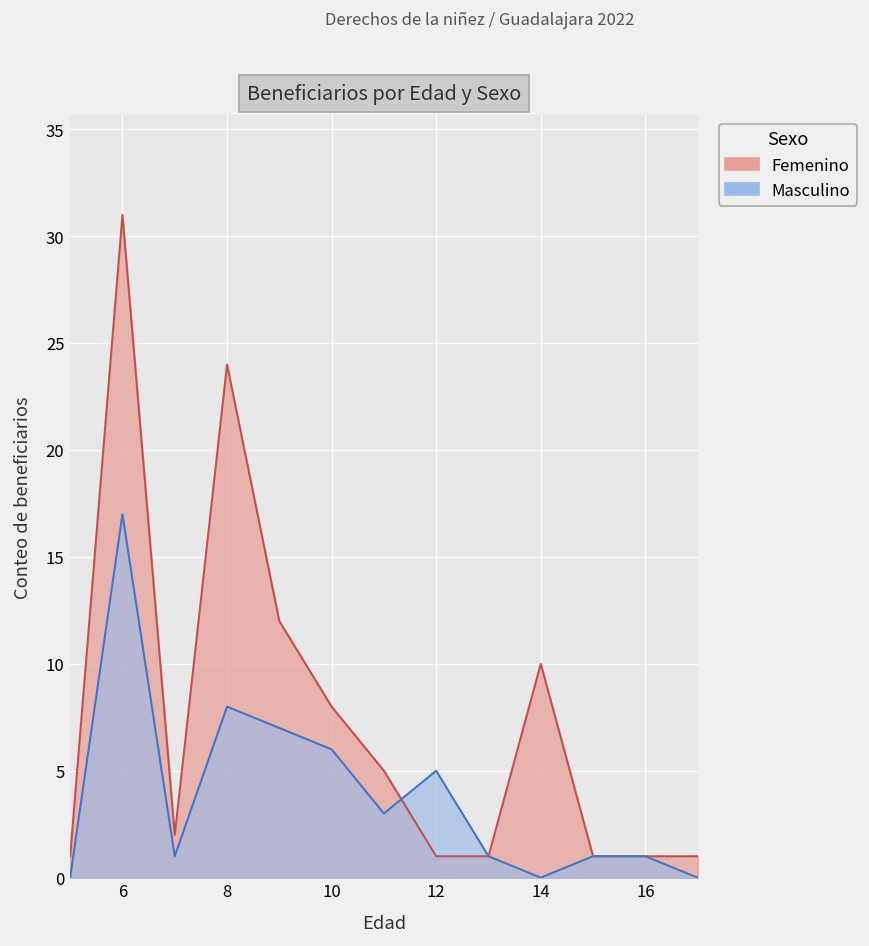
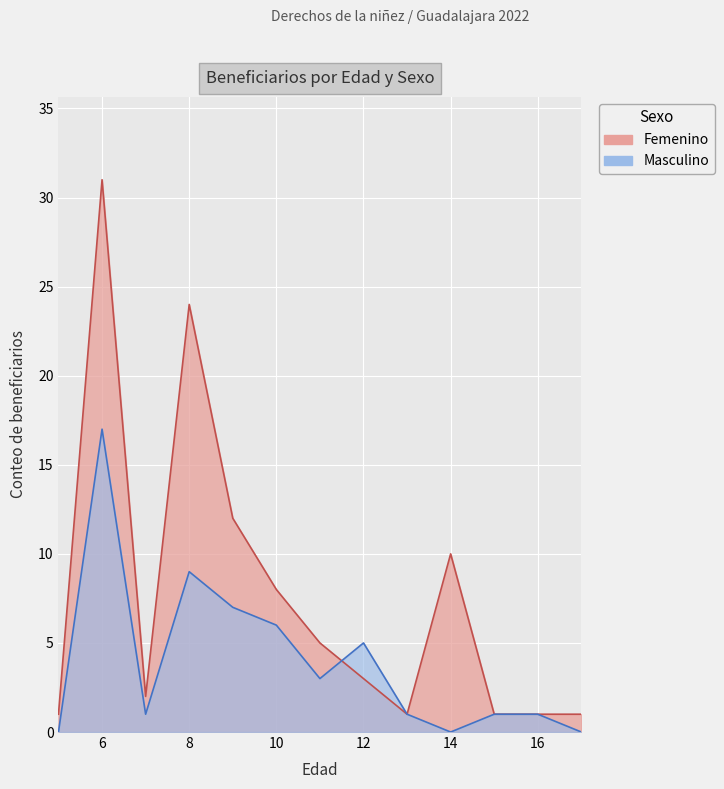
Masculino, 8: 8 -> 9
Femenino, 12: 1 -> 3
